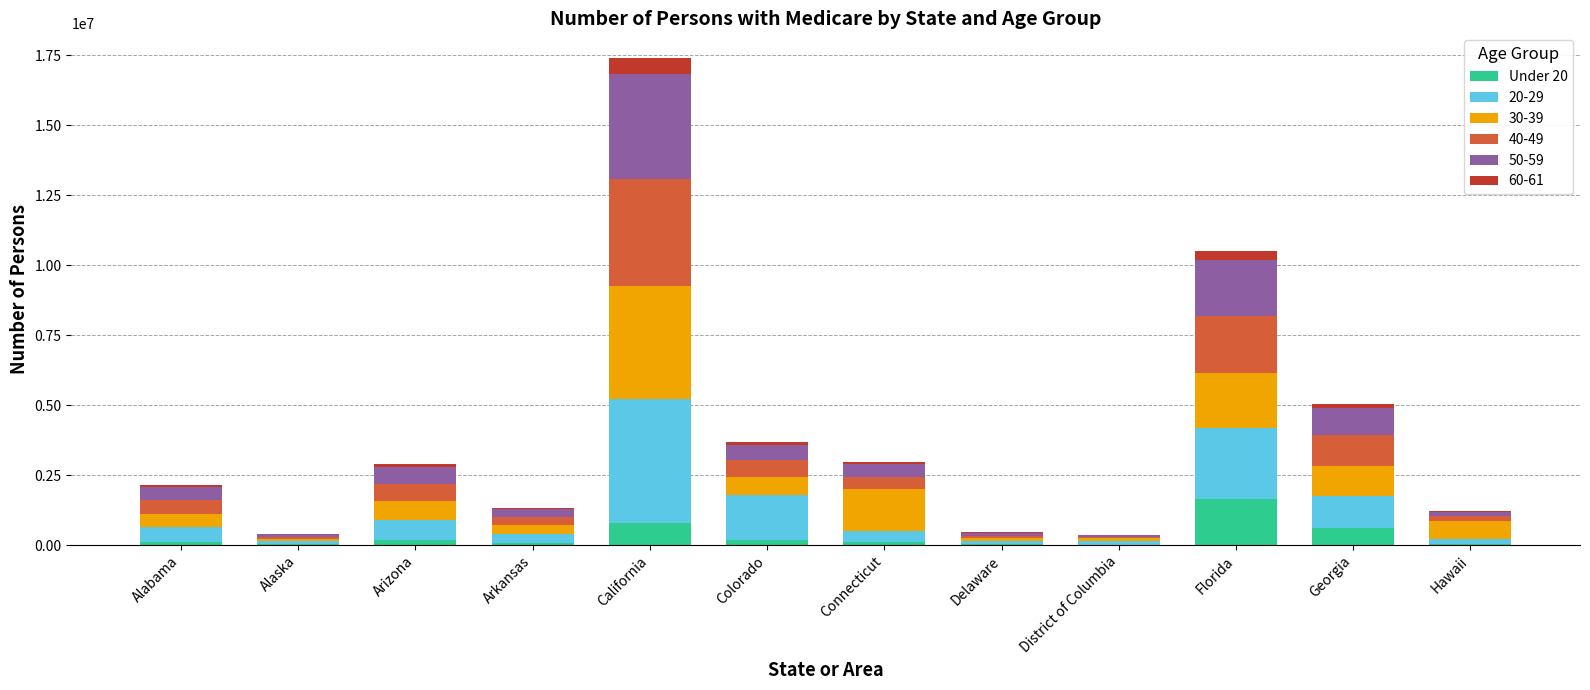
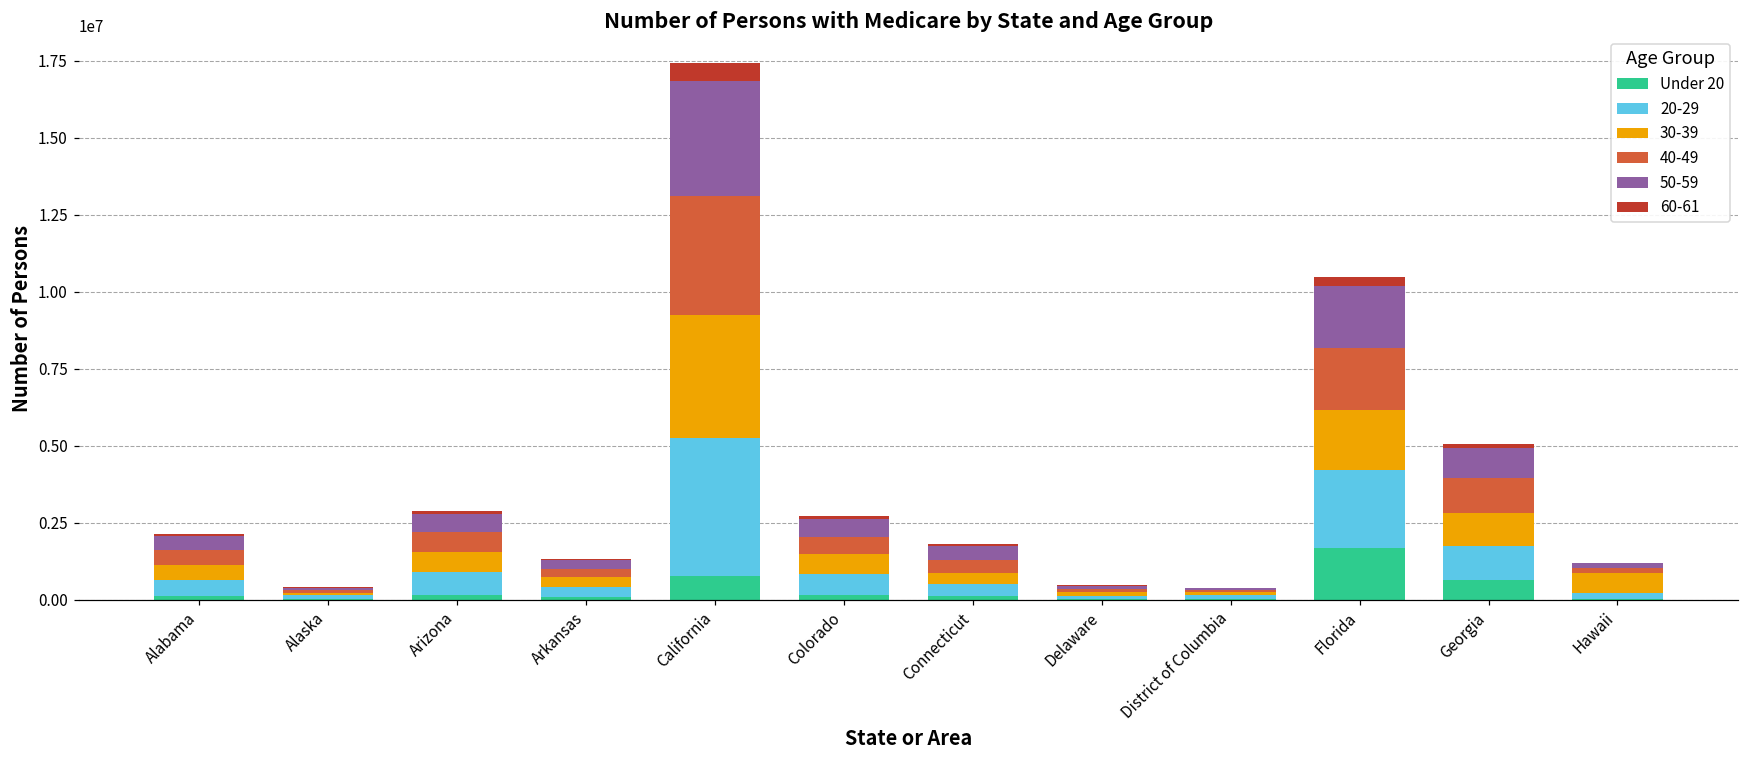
20-29, Colorado: 1600000 -> 700000
30-39, Connecticut: 1500000 -> 400000
